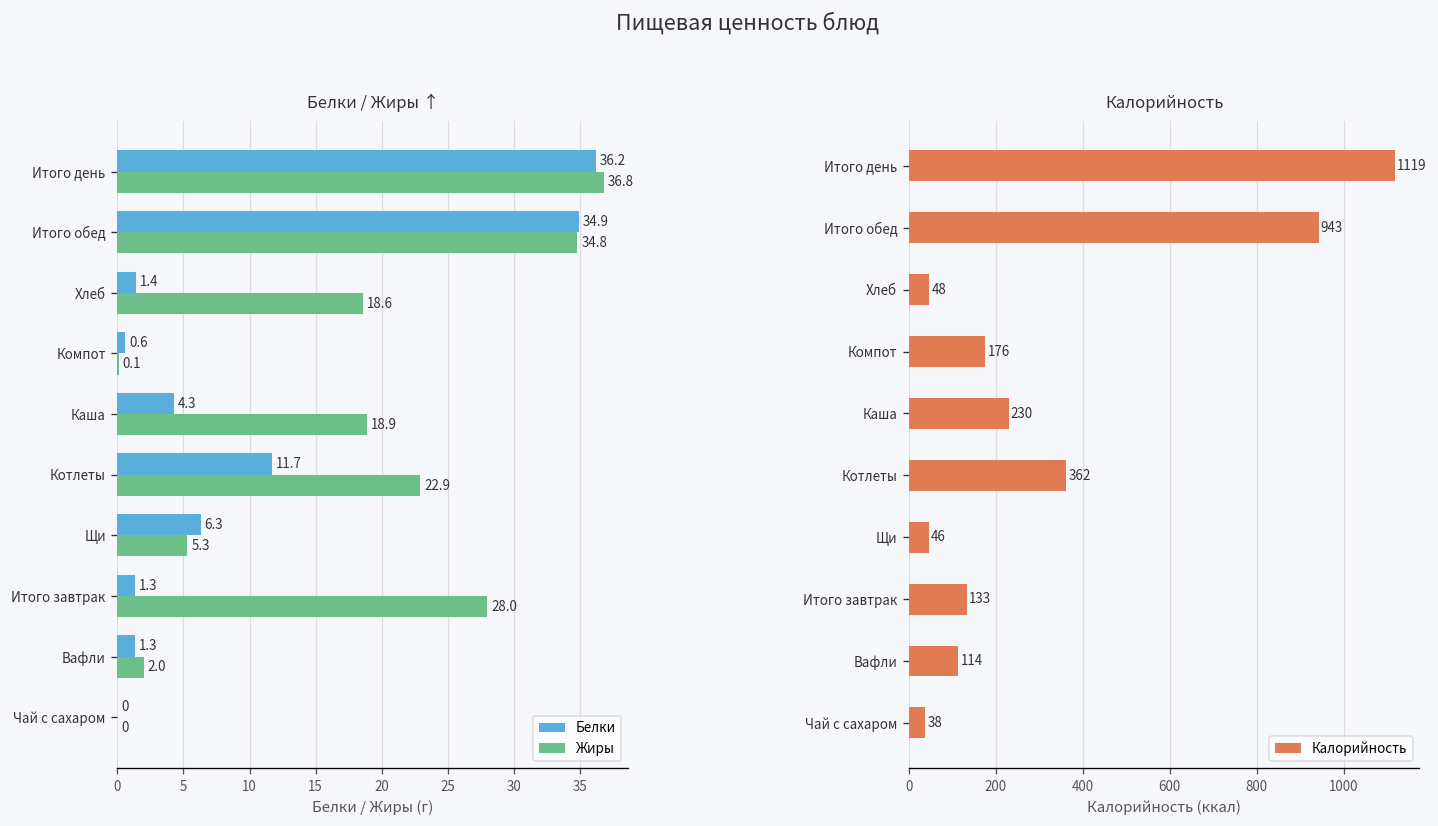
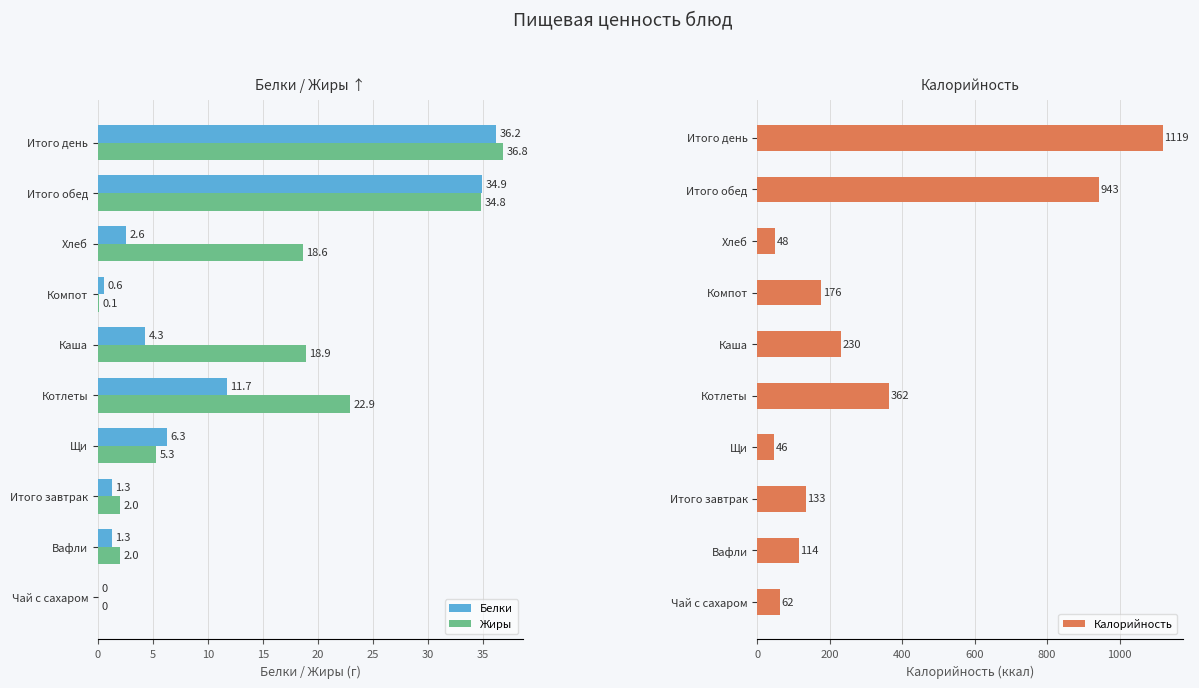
Белки / Жиры ↑, Белки, Хлеб: 1.4 -> 2.6
Белки / Жиры ↑, Жиры, Итого завтрак: 28.0 -> 2.0
Калорийность, Чай с сахаром: 38 -> 62
